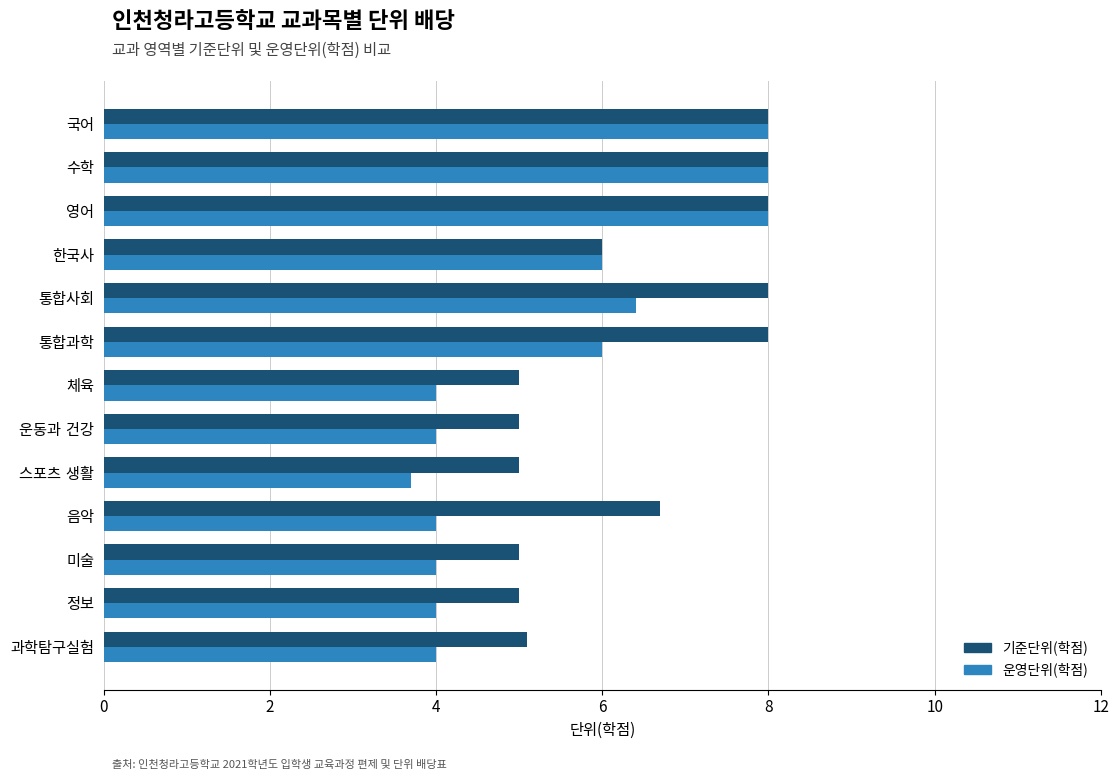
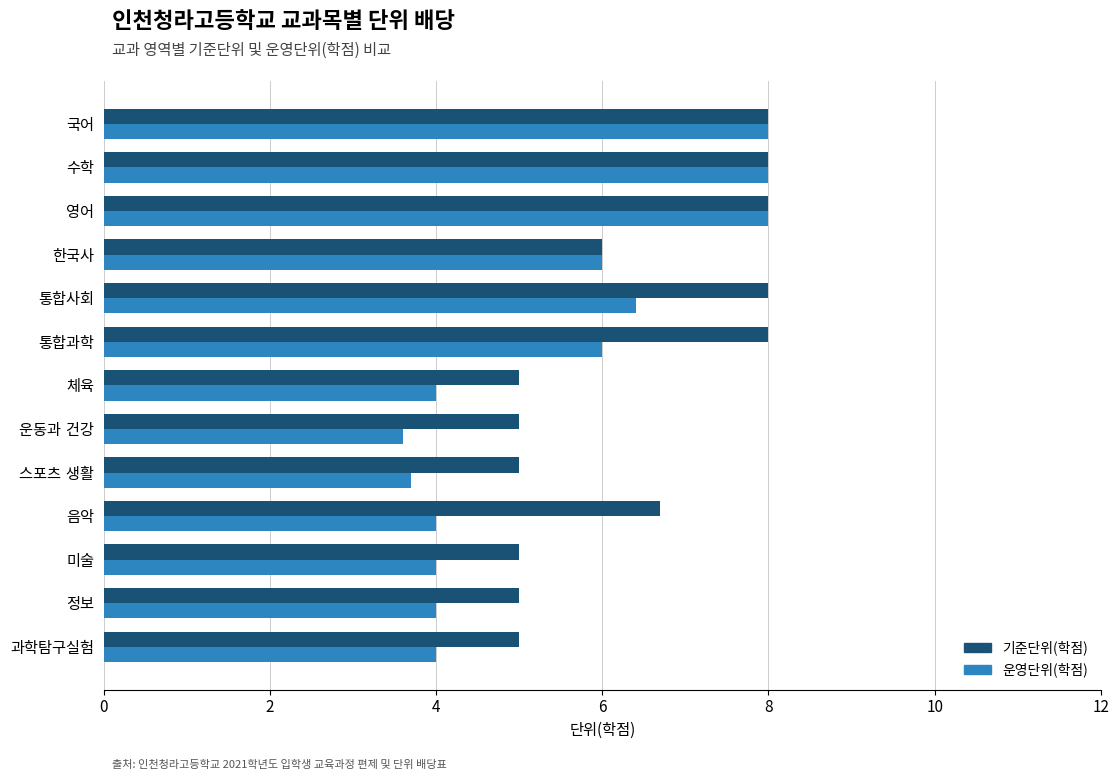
운영단위(학점), 운동과 건강: 4.0 -> 3.6
기준단위(학점), 과학탐구실험: 5.1 -> 5.0
